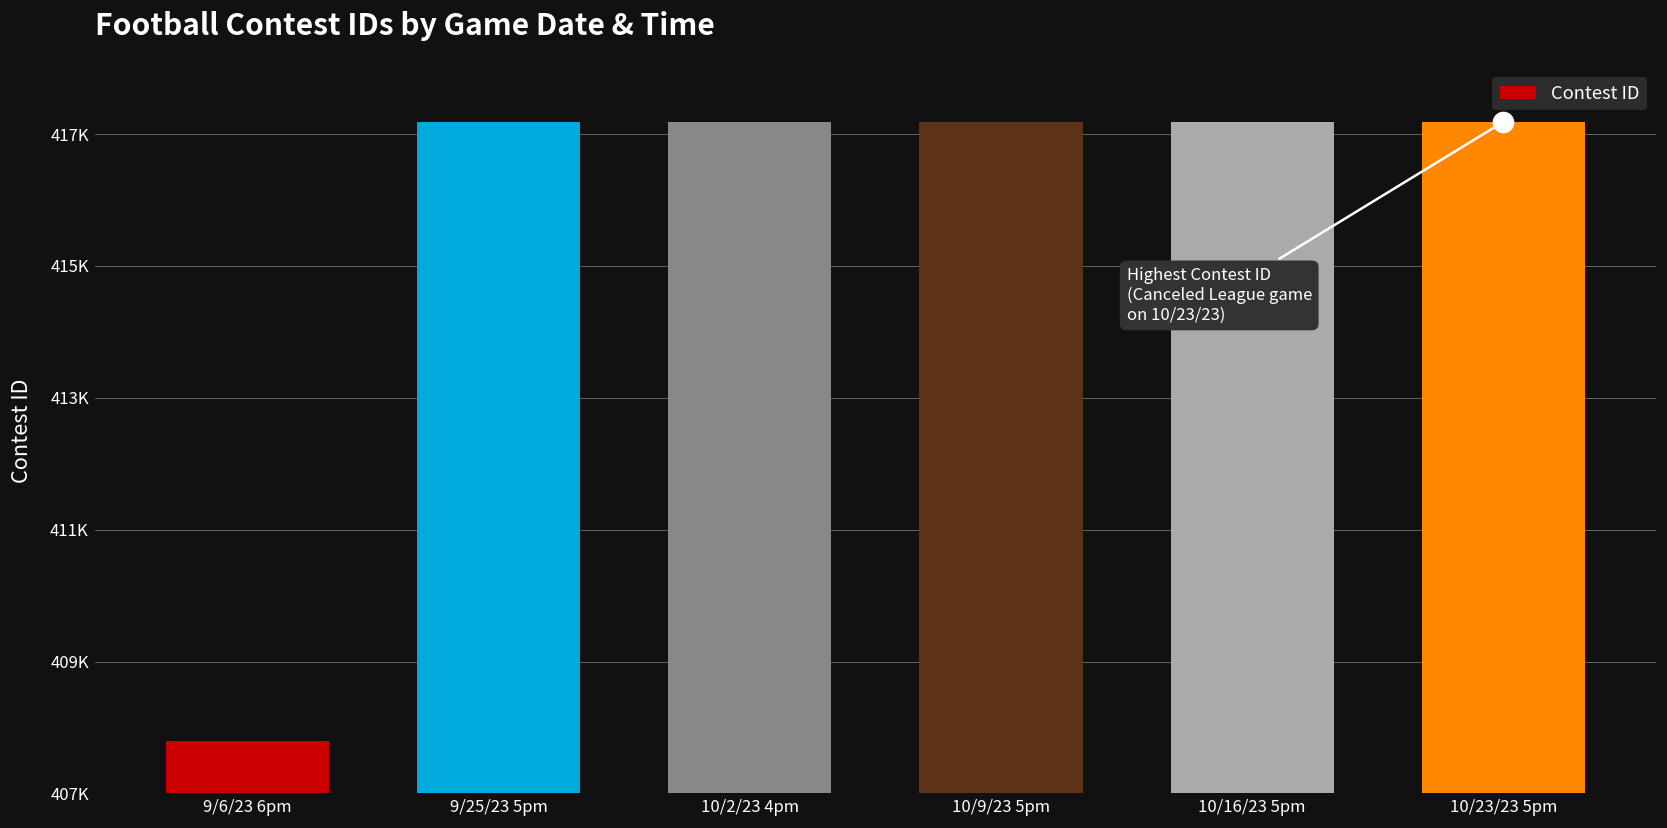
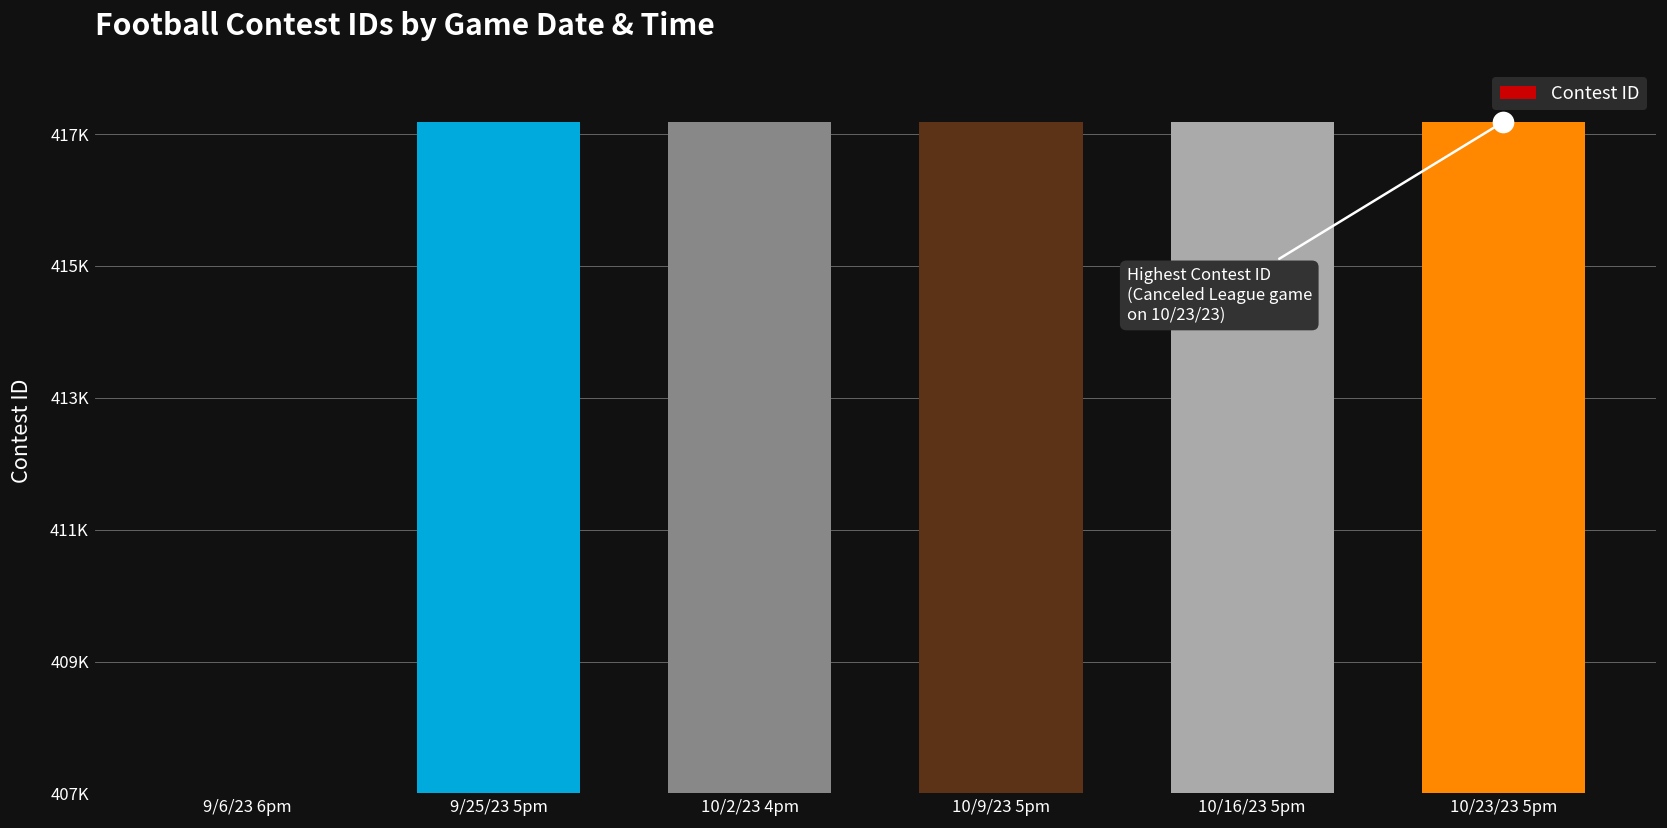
Contest ID, 9/6/23 6pm: 407800 -> 407000
